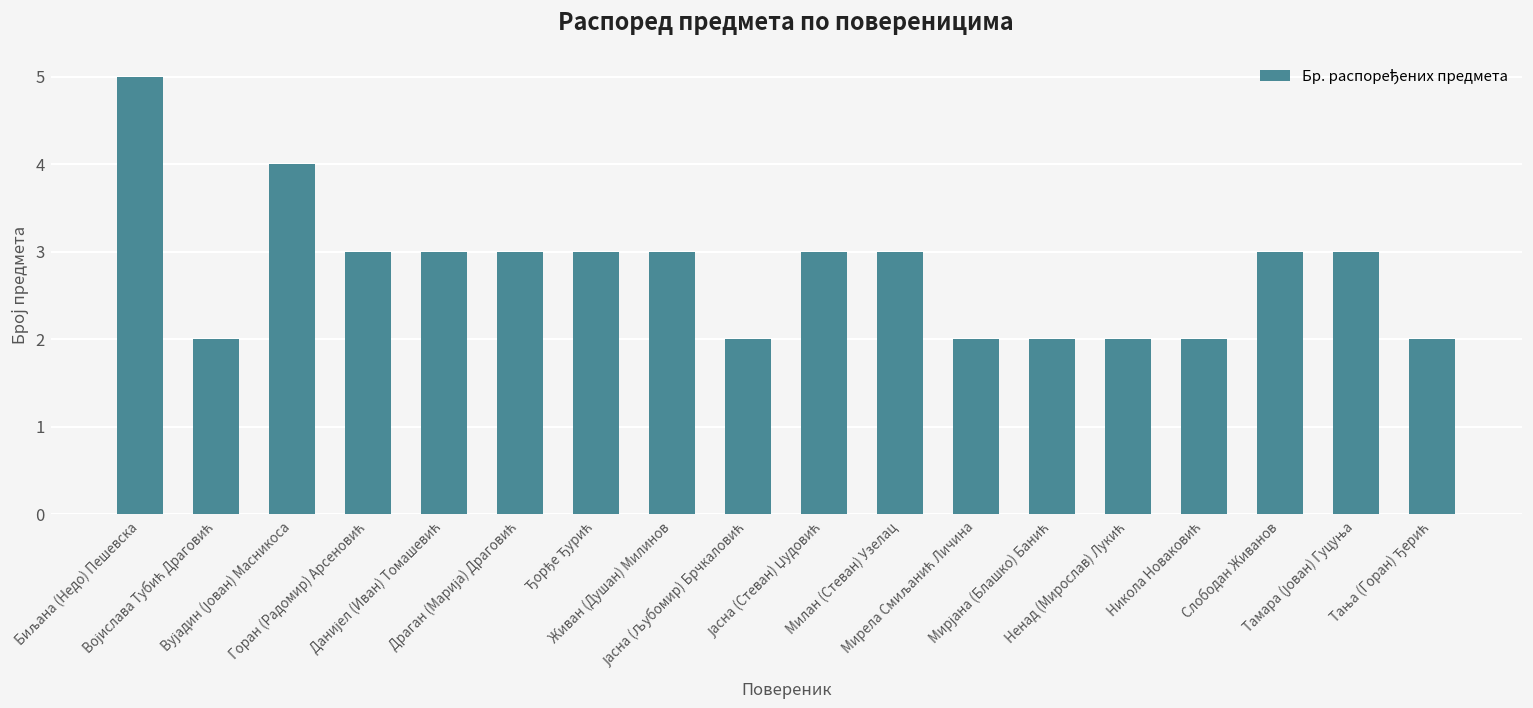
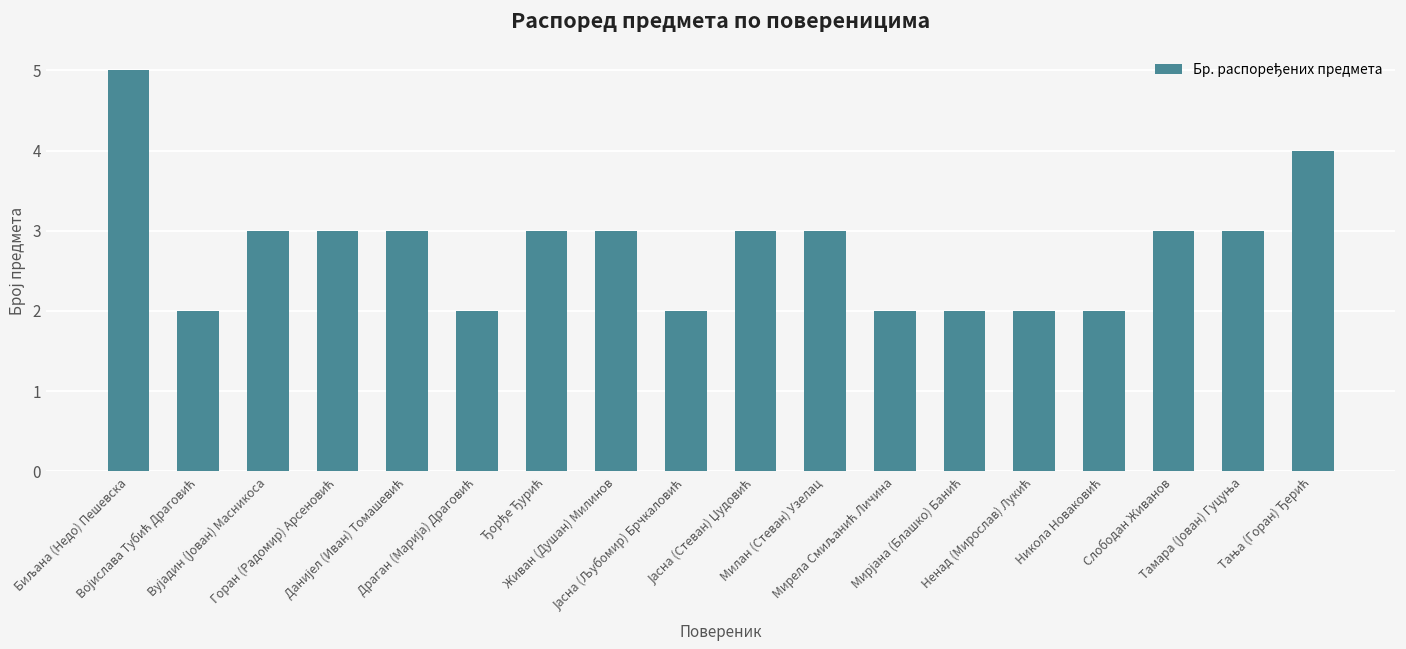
Вујадин (Јован) Масникоса: 4 -> 3
Драган (Марија) Драговић: 3 -> 2
Тања (Горан) Ђерић: 2 -> 4
